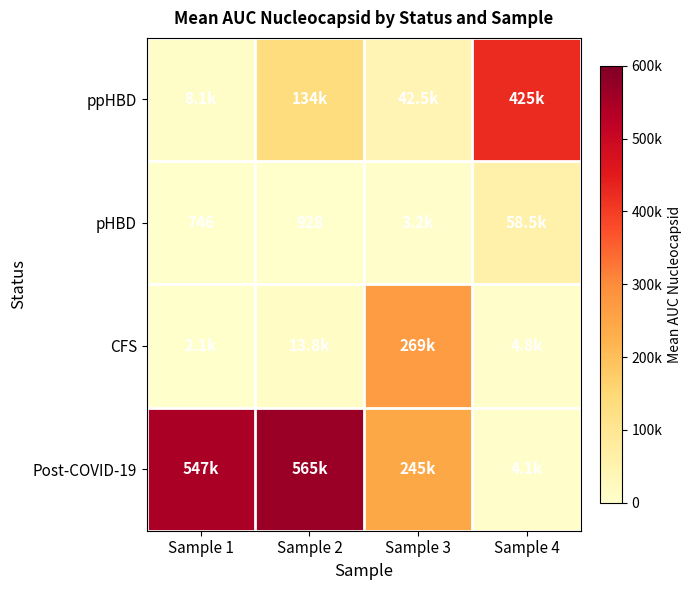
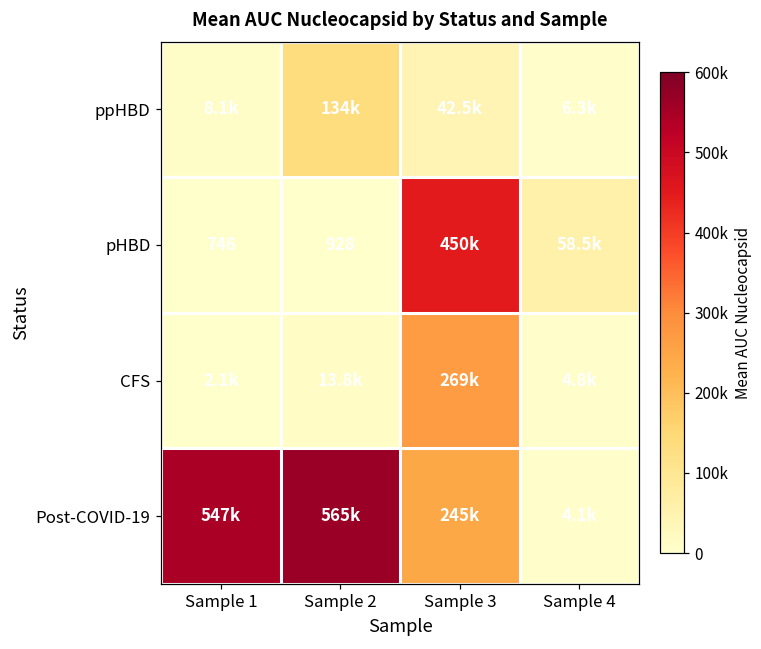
ppHBD, Sample 4: 425k -> 6.3k
pHBD, Sample 3: 3.2k -> 450k
